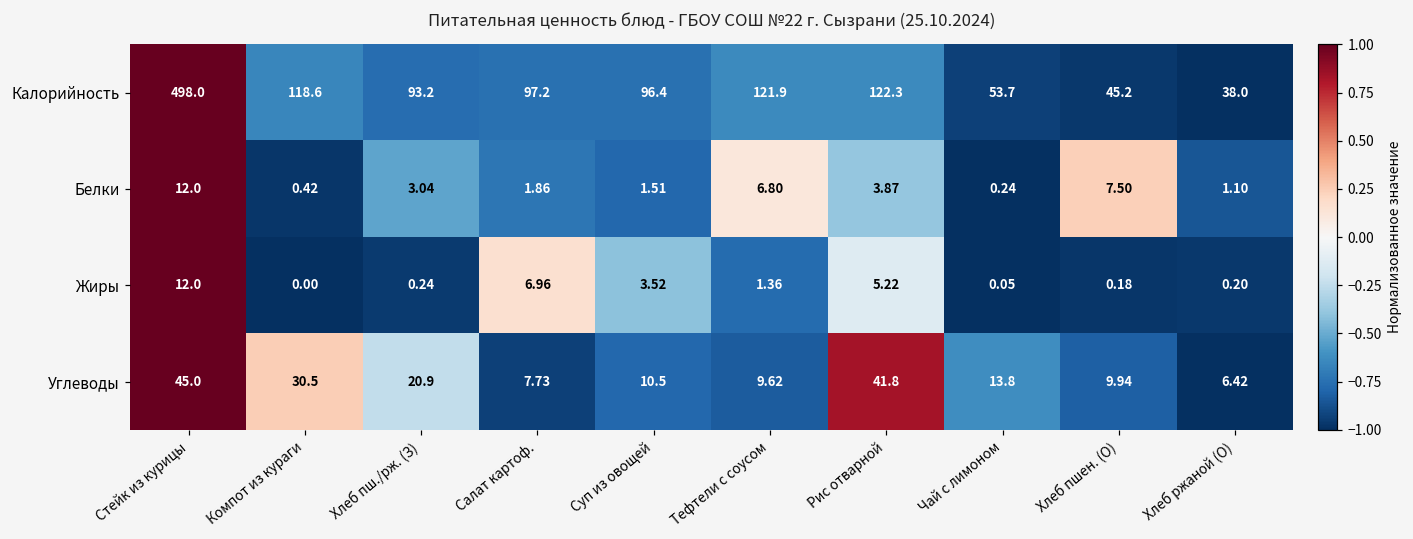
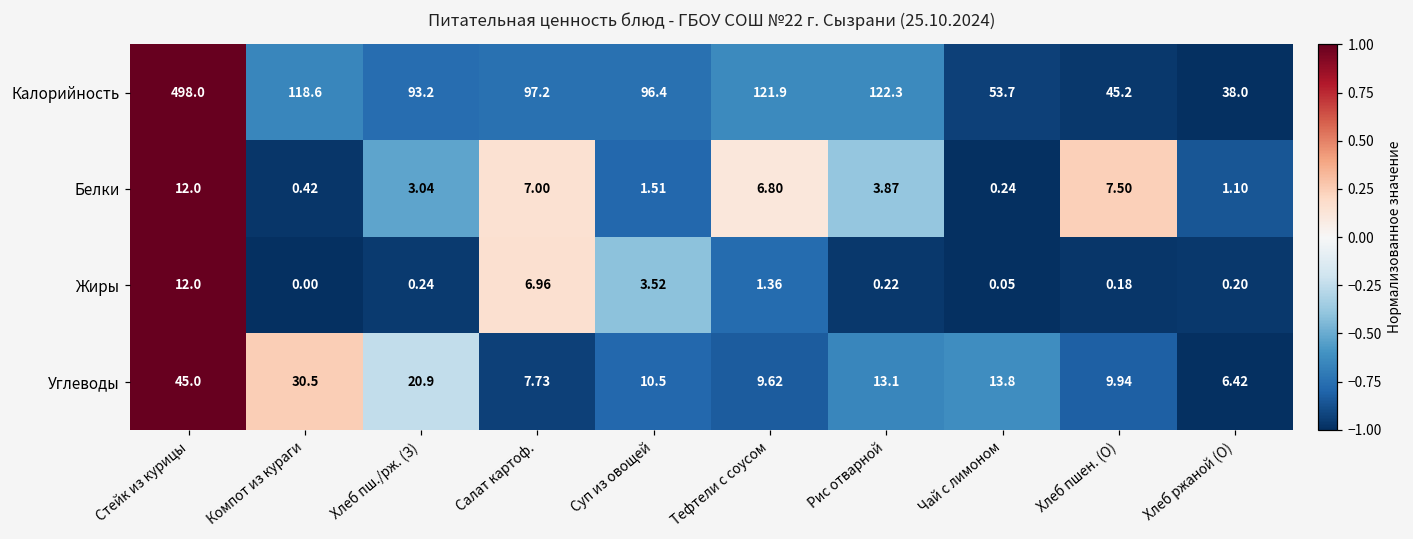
Белки, Салат картоф.: 1.86 -> 7.00
Жиры, Рис отварной: 5.22 -> 0.22
Углеводы, Рис отварной: 41.8 -> 13.1
